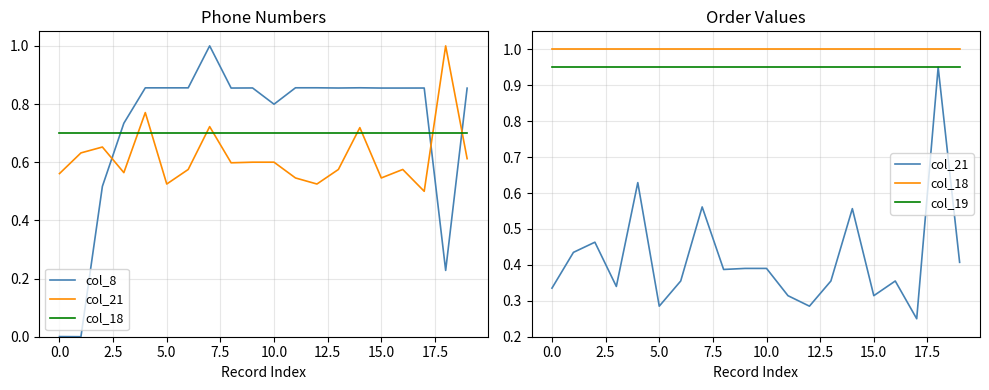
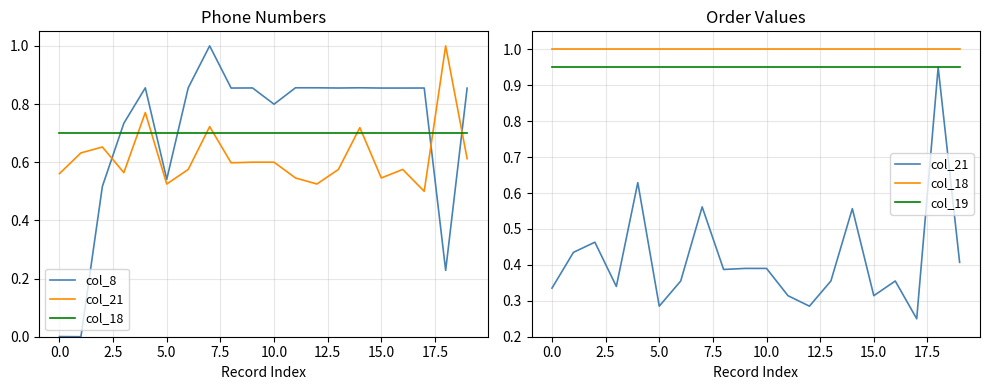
Phone Numbers, col_8, 5.0: 0.86 -> 0.54
